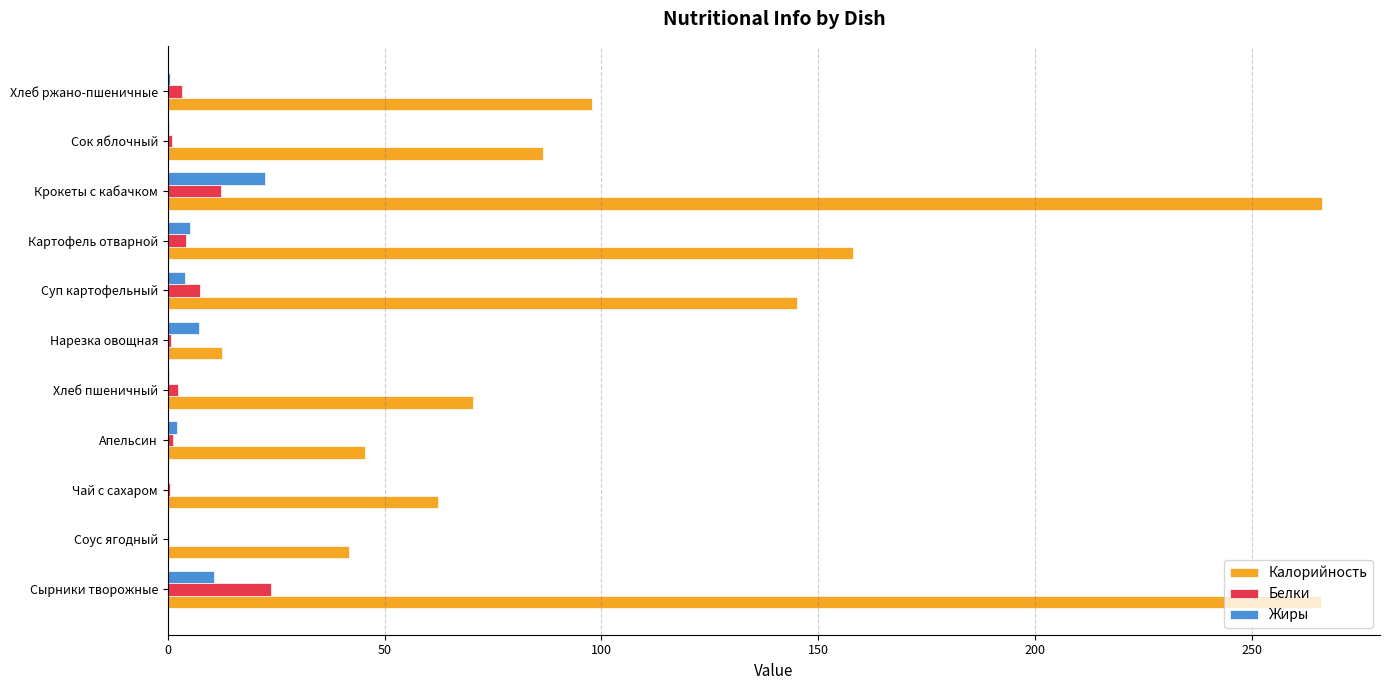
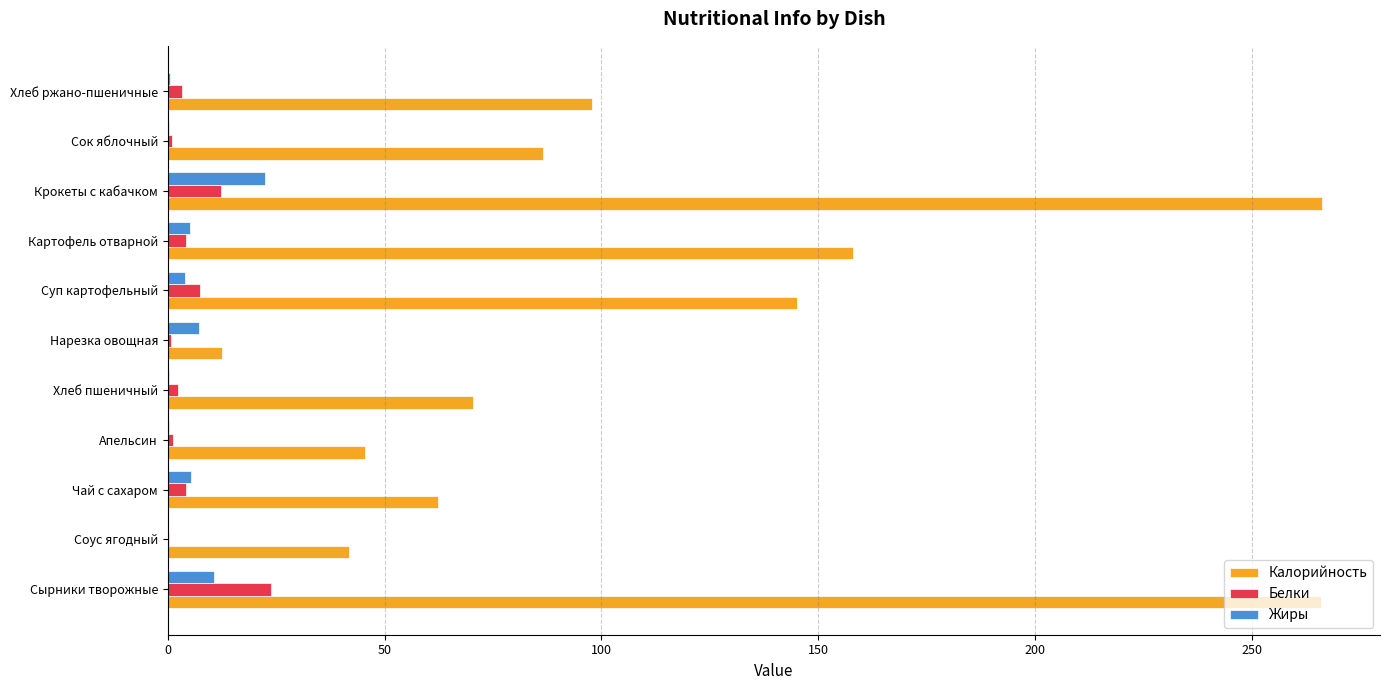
Жиры, Апельсин: 2 -> 0
Жиры, Чай с сахаром: 0 -> 5
Белки, Чай с сахаром: 0 -> 4
